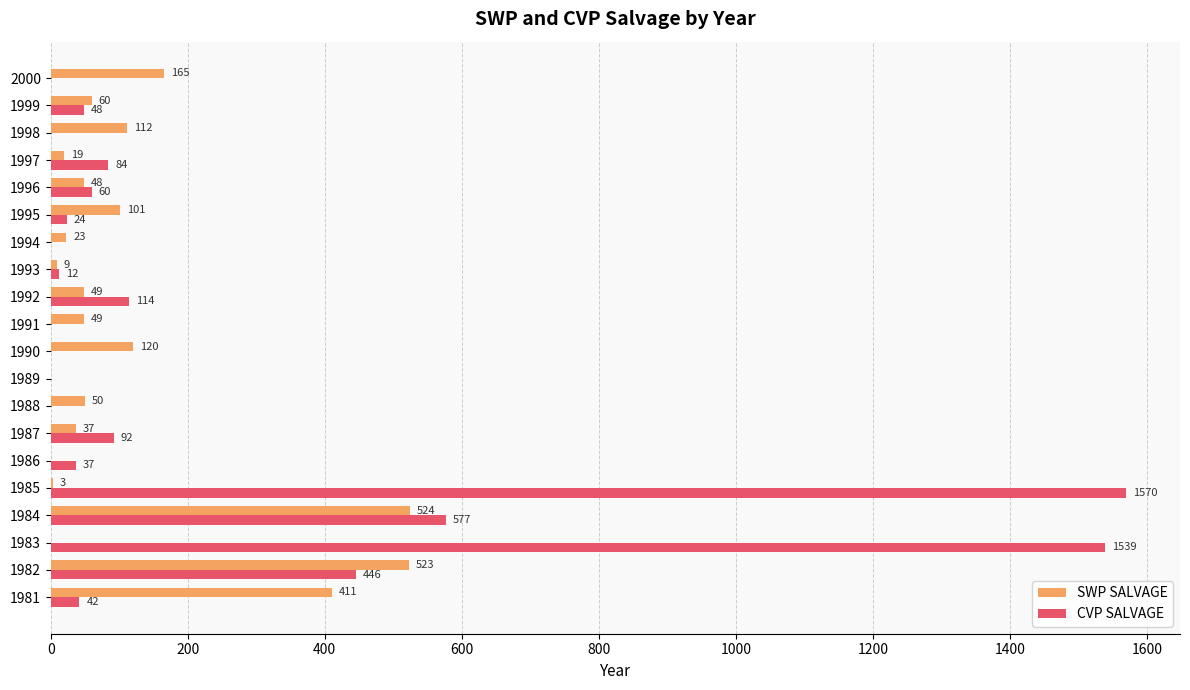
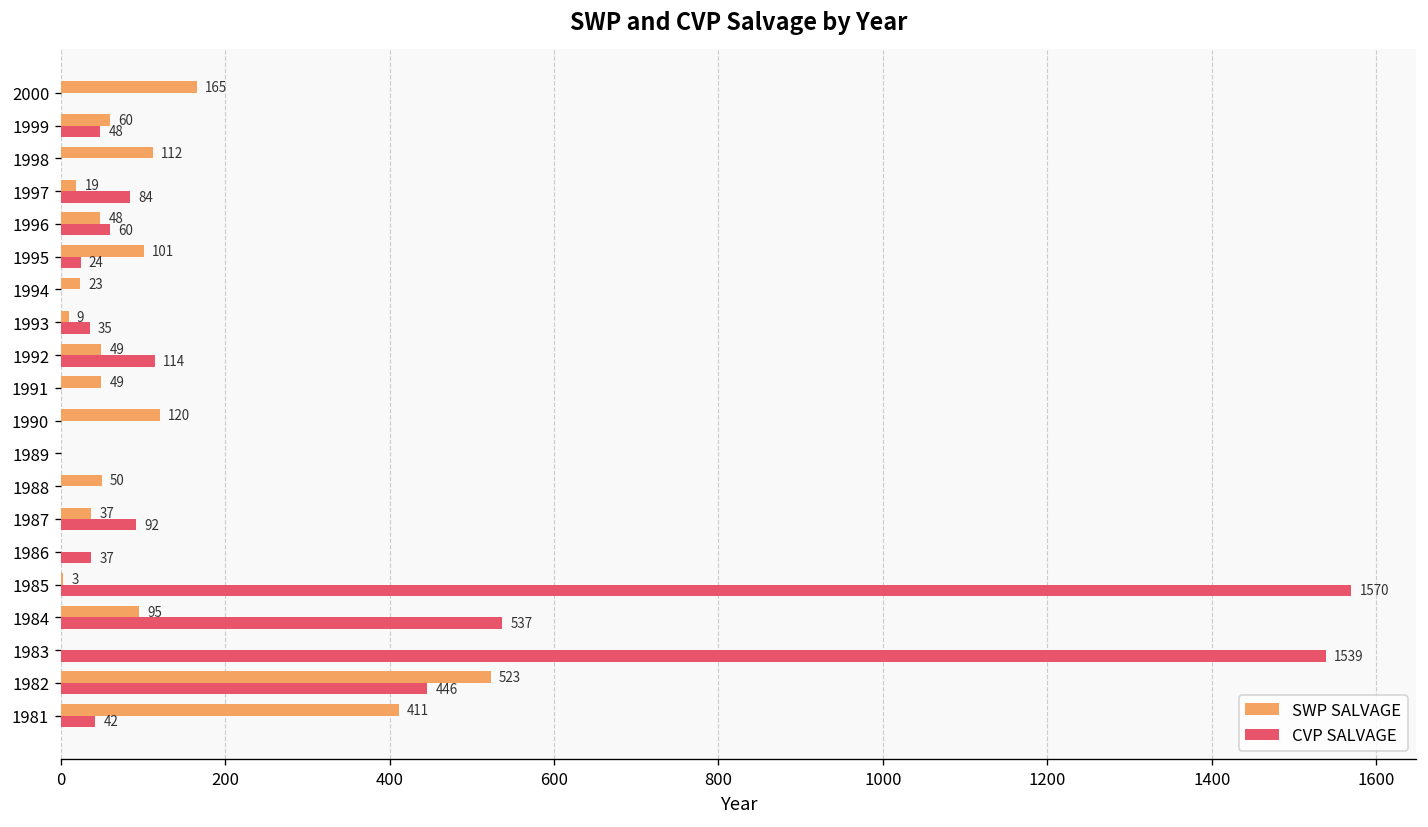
CVP SALVAGE, 1993: 12 -> 35
SWP SALVAGE, 1984: 524 -> 95
CVP SALVAGE, 1984: 577 -> 537
